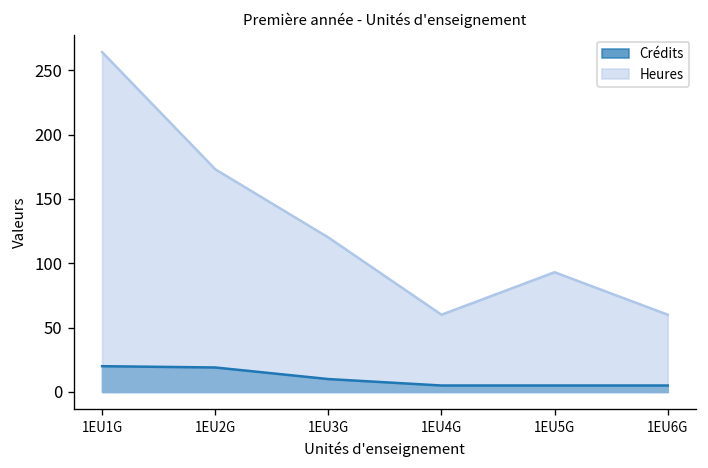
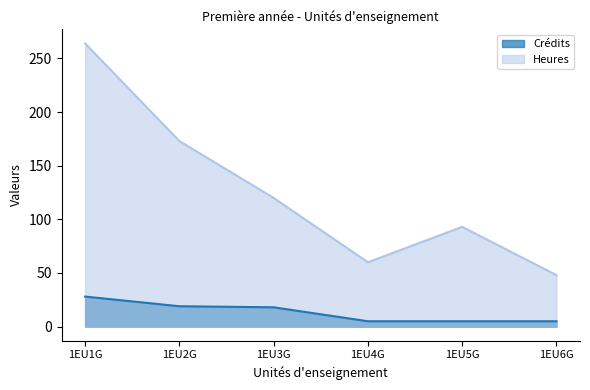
Crédits, 1EU1G: 20 -> 28
Crédits, 1EU3G: 10 -> 18
Heures, 1EU6G: 60 -> 48
